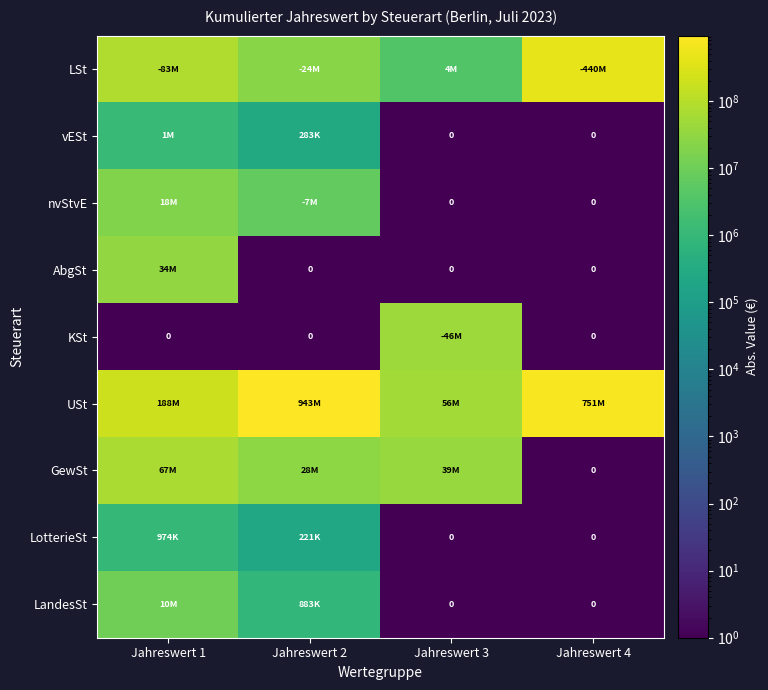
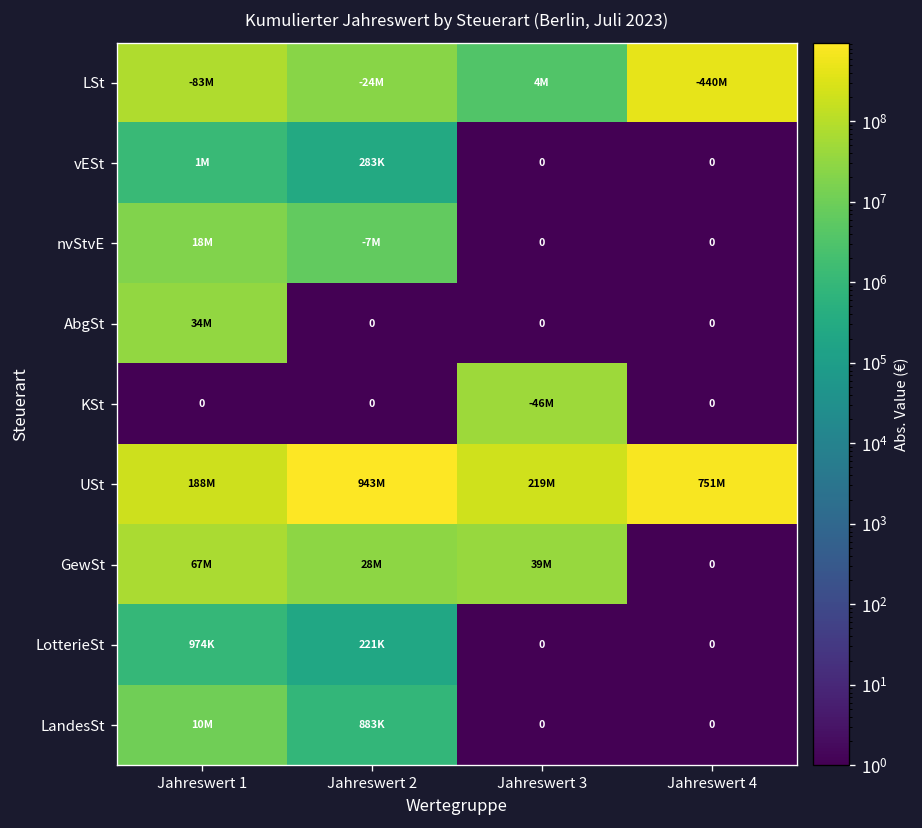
USt, Jahreswert 3: 56M -> 219M
